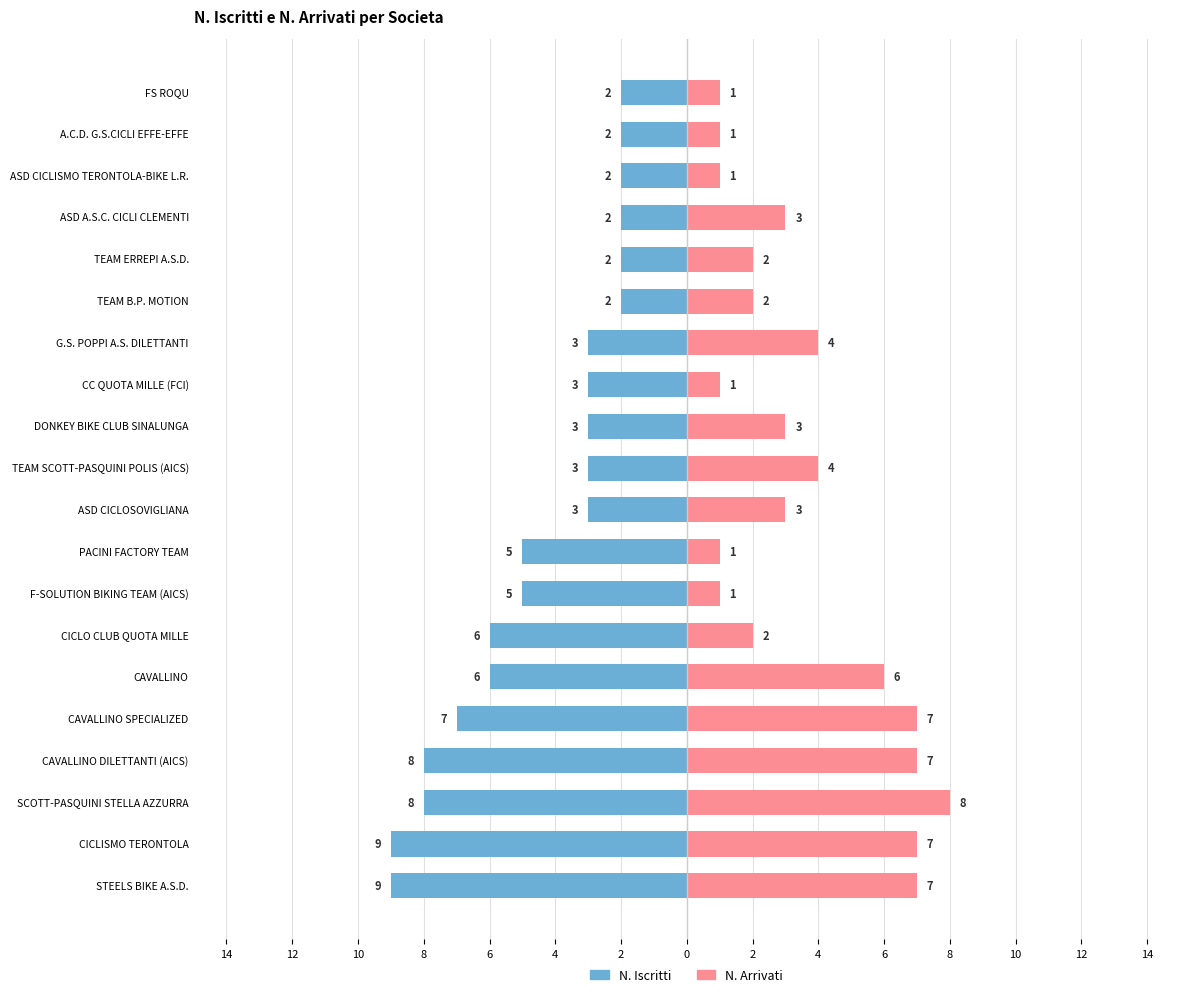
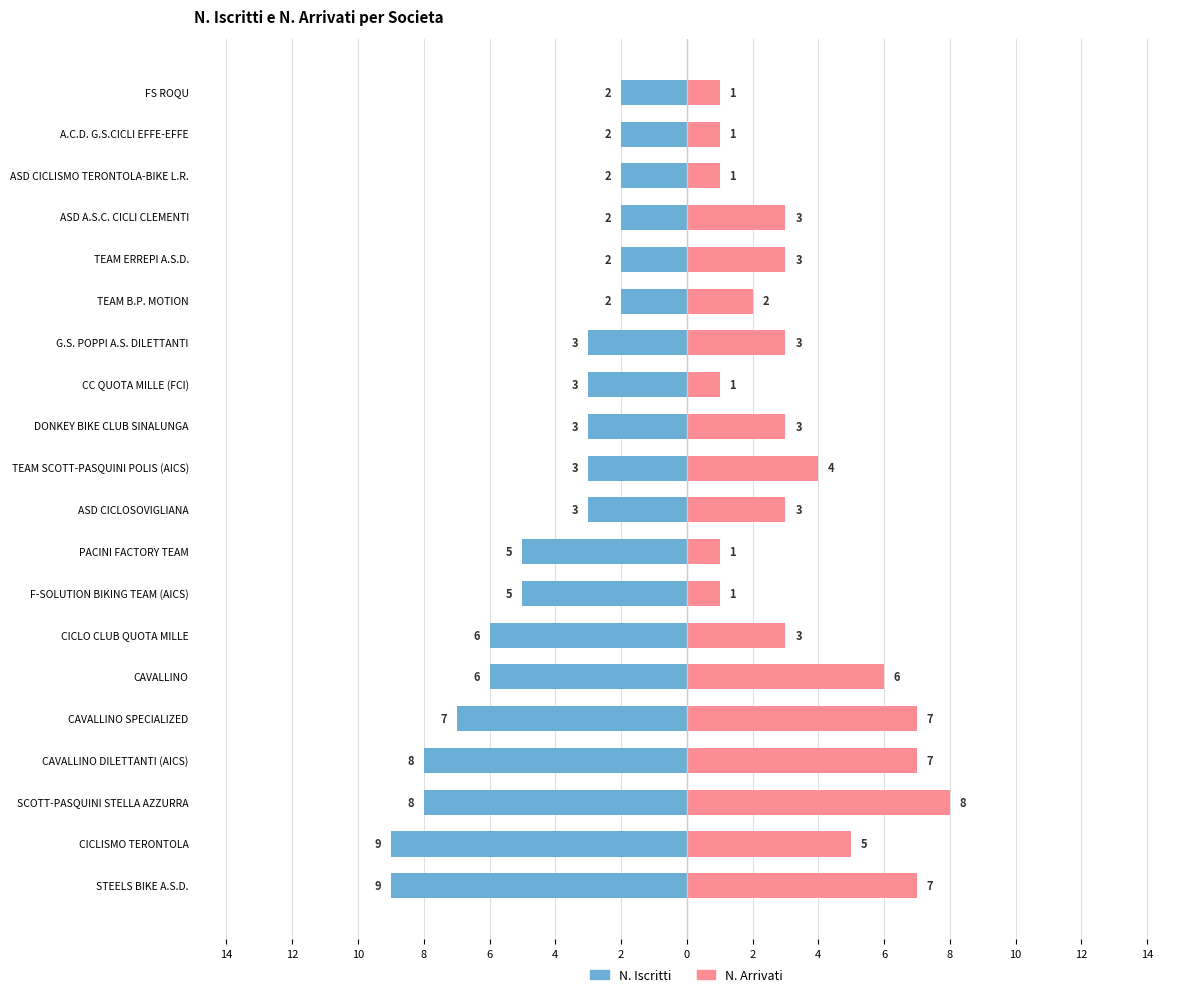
N. Arrivati, TEAM ERREPI A.S.D.: 2 -> 3
N. Arrivati, G.S. POPPI A.S. DILETTANTI: 4 -> 3
N. Arrivati, CICLO CLUB QUOTA MILLE: 2 -> 3
N. Arrivati, CICLISMO TERONTOLA: 7 -> 5
